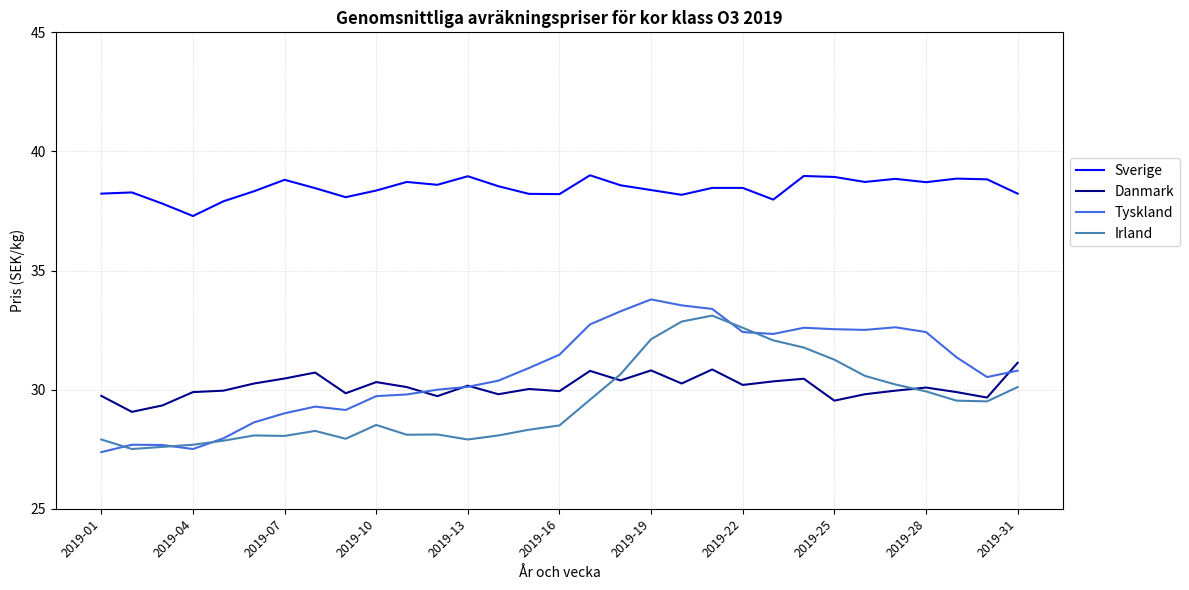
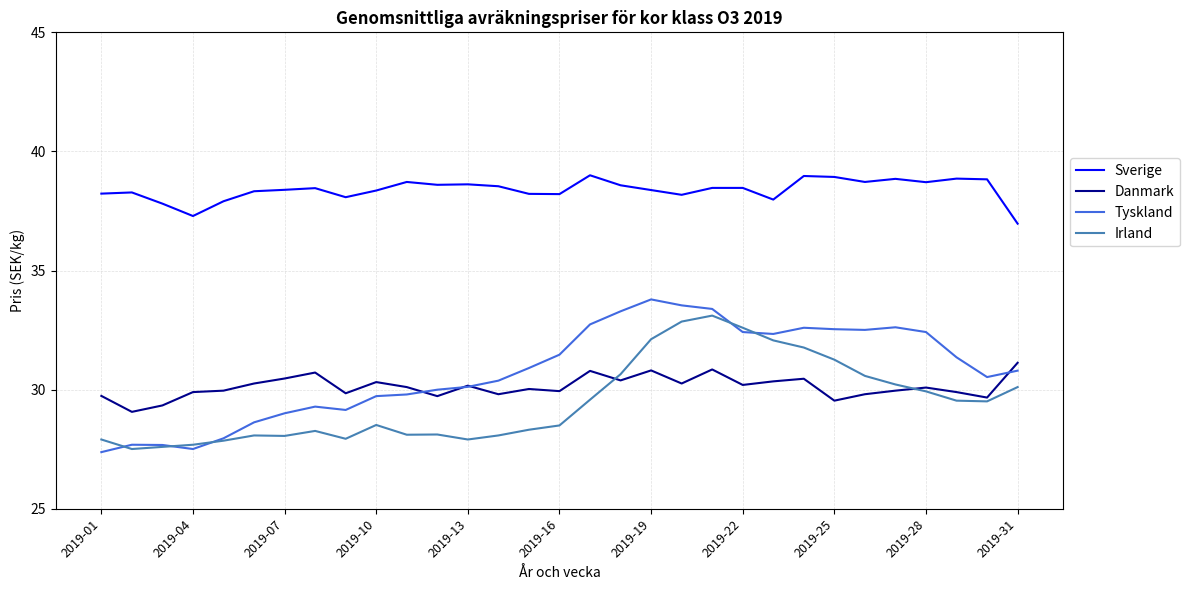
Sverige, 2019-07: 38.8 -> 38.4
Sverige, 2019-13: 39.0 -> 38.6
Sverige, 2019-31: 38.2 -> 37.0
